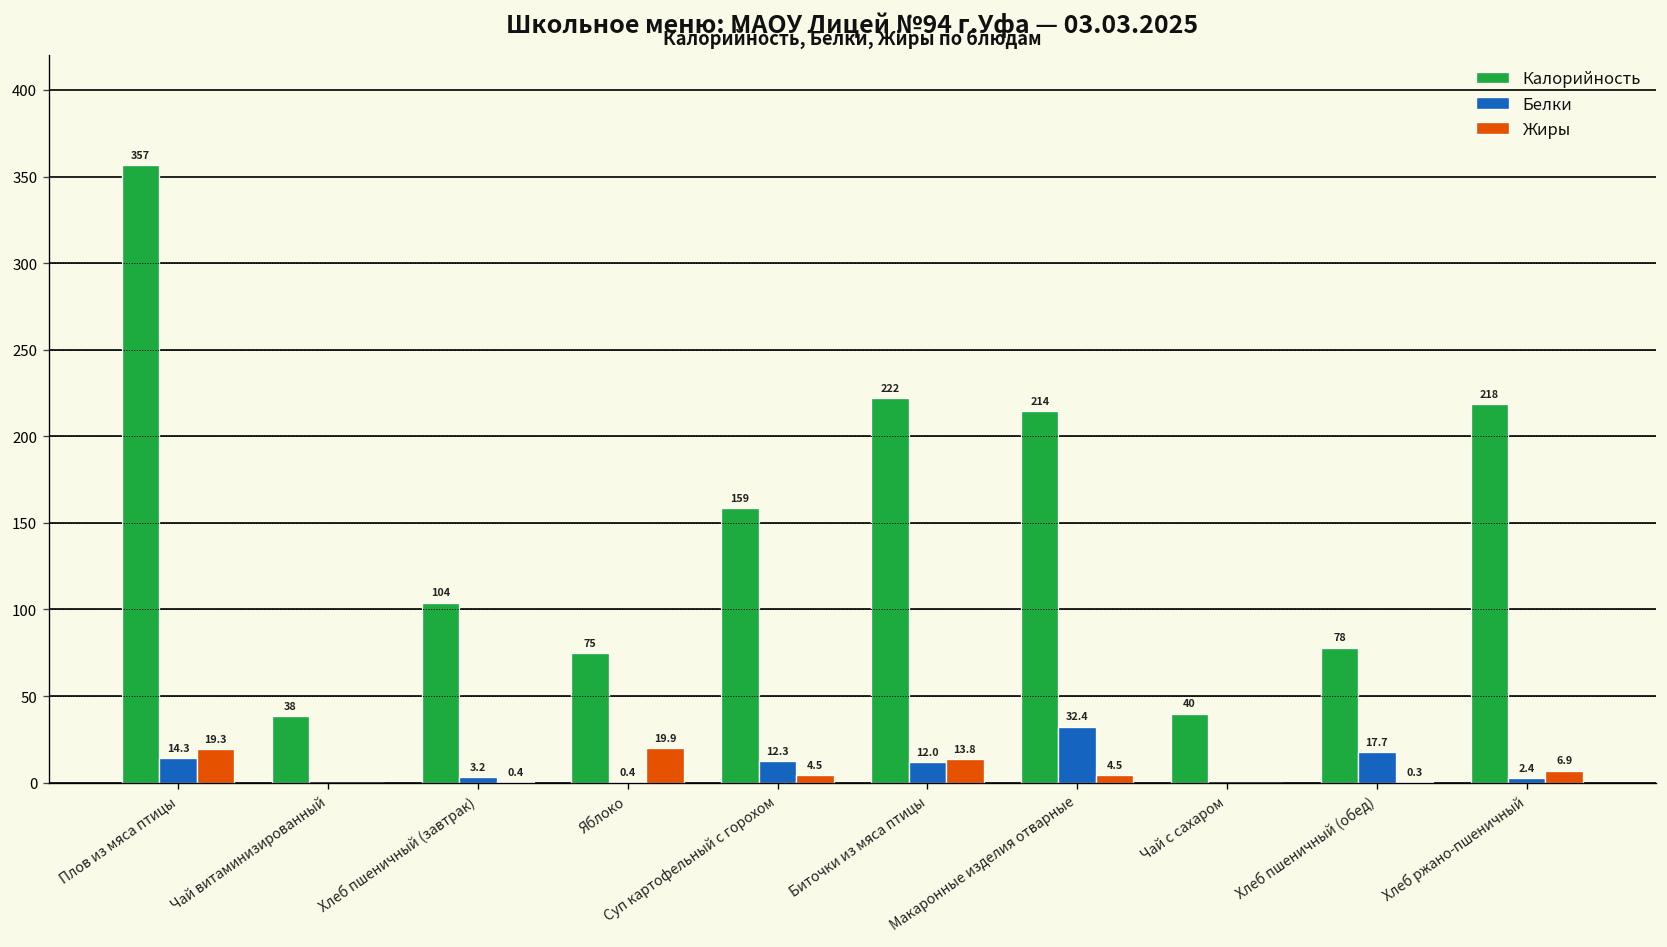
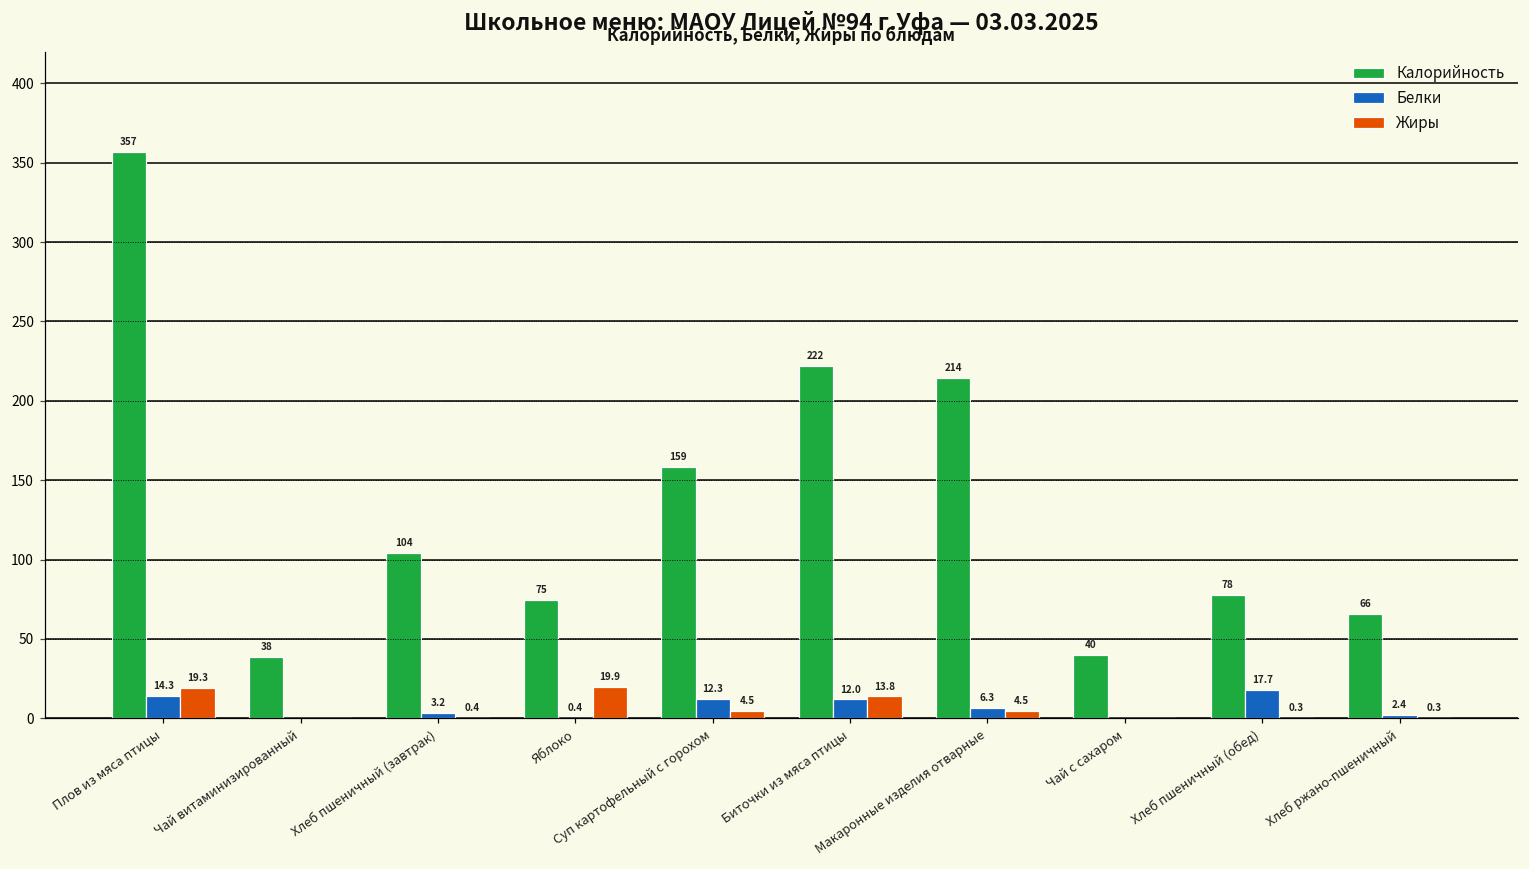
Белки, Макаронные изделия отварные: 32.4 -> 6.3
Калорийность, Хлеб ржано-пшеничный: 218 -> 66
Жиры, Хлеб ржано-пшеничный: 6.9 -> 0.3
